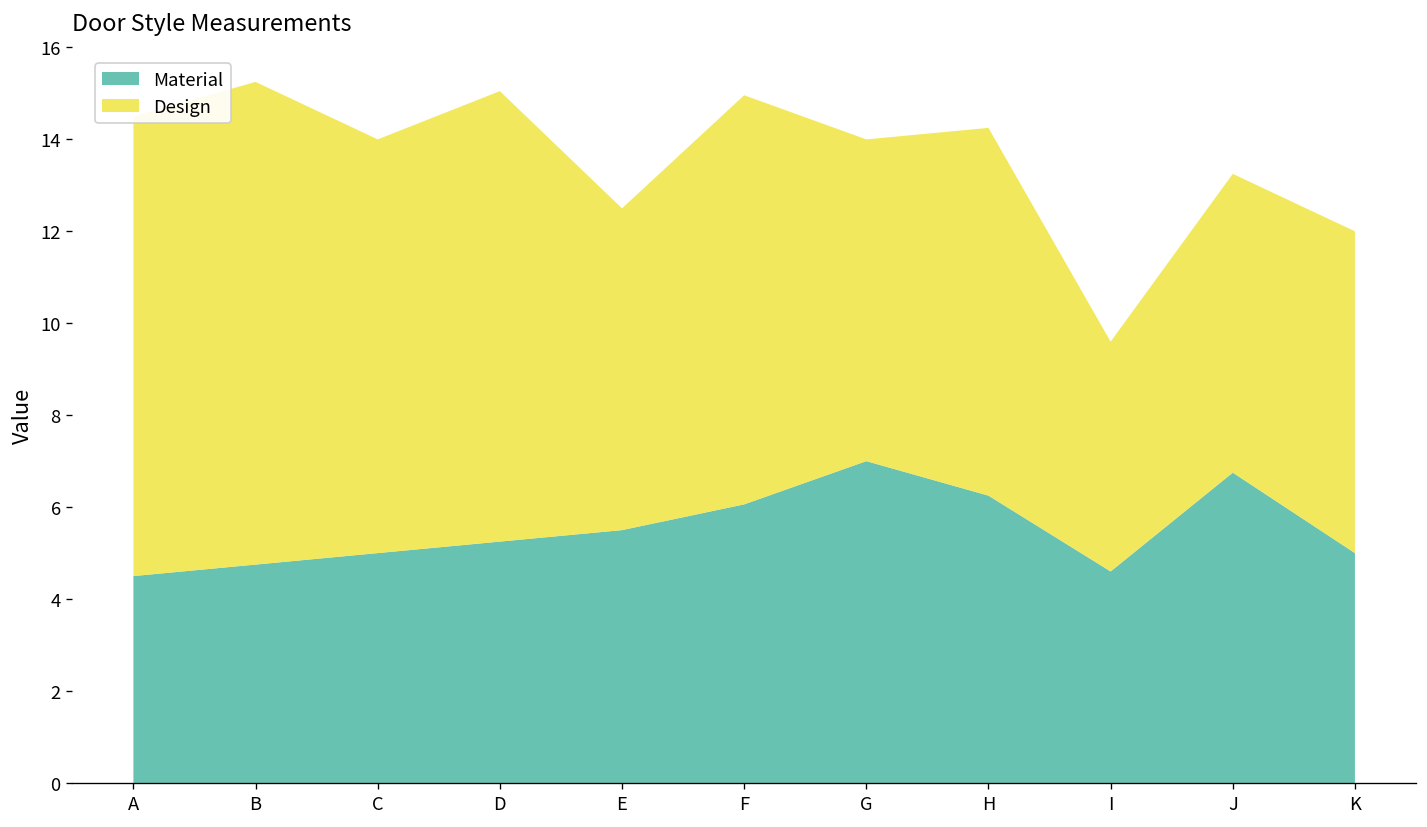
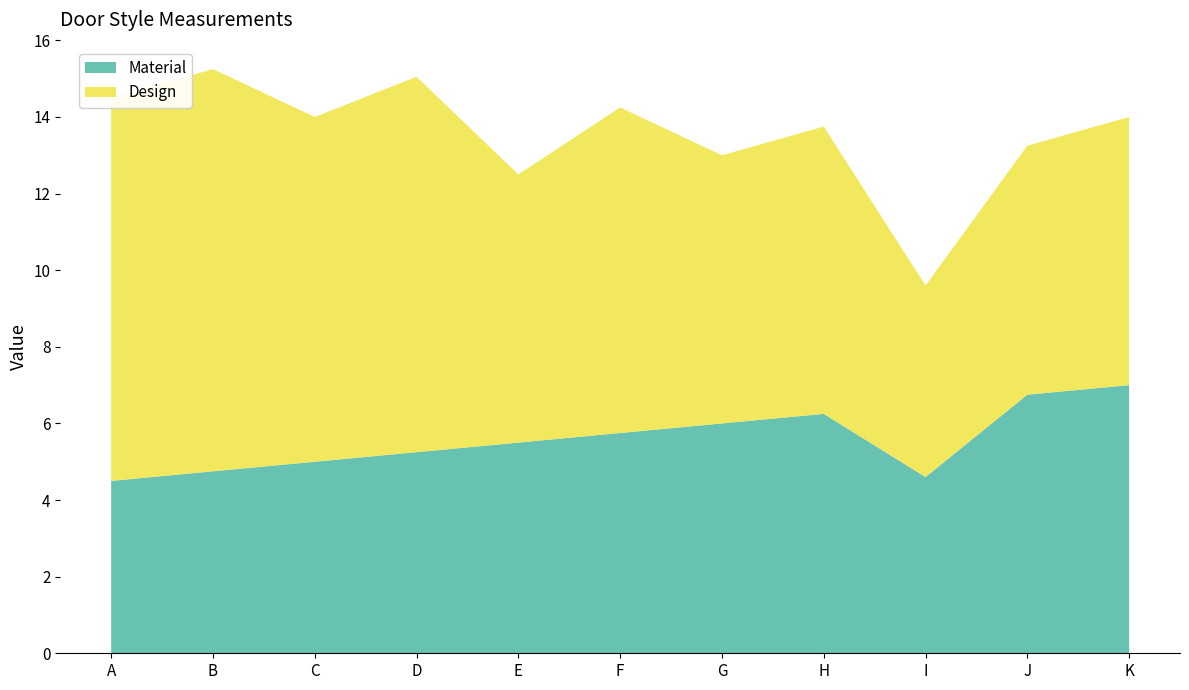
Material, F: 6.1 -> 5.8
Design, F: 8.9 -> 8.5
Material, G: 7 -> 6
Design, H: 8.0 -> 7.5
Material, K: 5 -> 7
